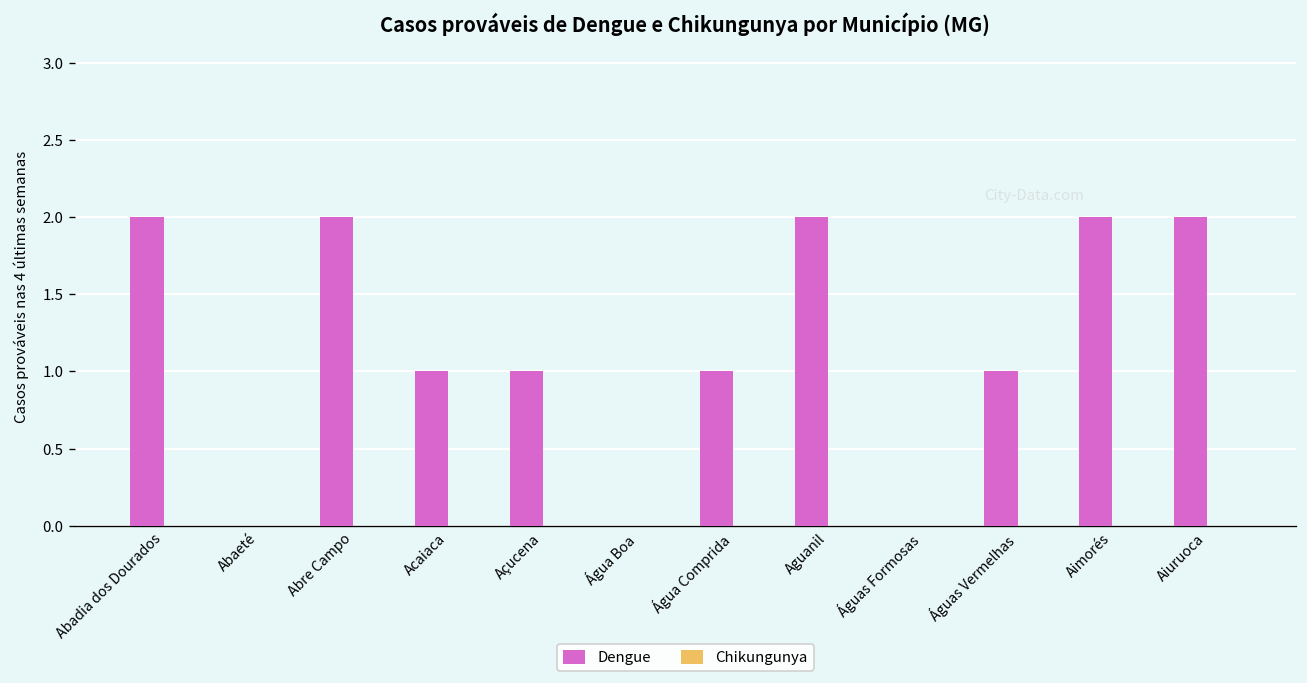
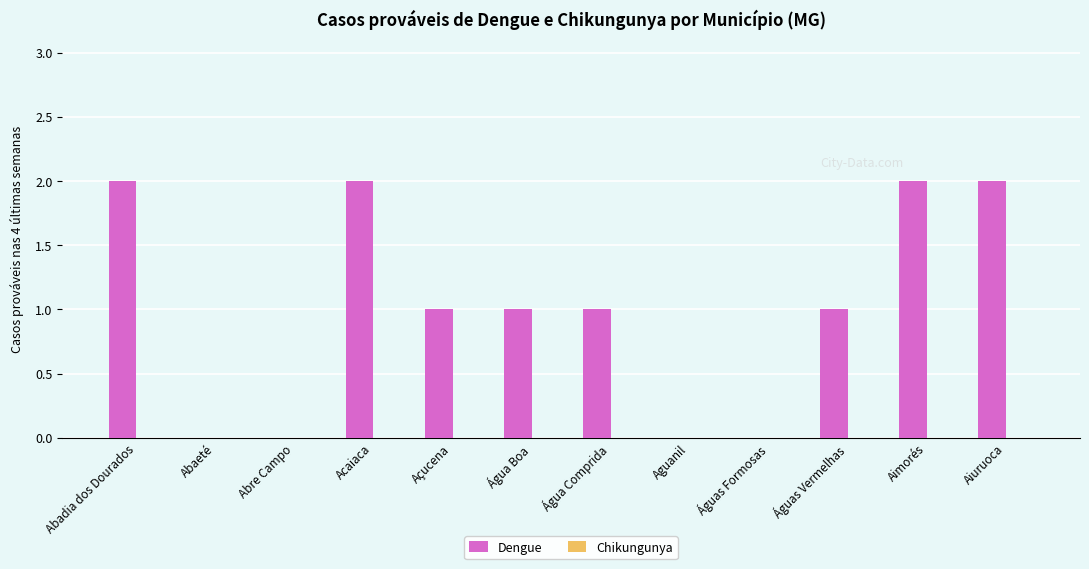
Dengue, Abre Campo: 2 -> 0
Dengue, Acaiaca: 1 -> 2
Dengue, Água Boa: 0 -> 1
Dengue, Aguanil: 2 -> 0
